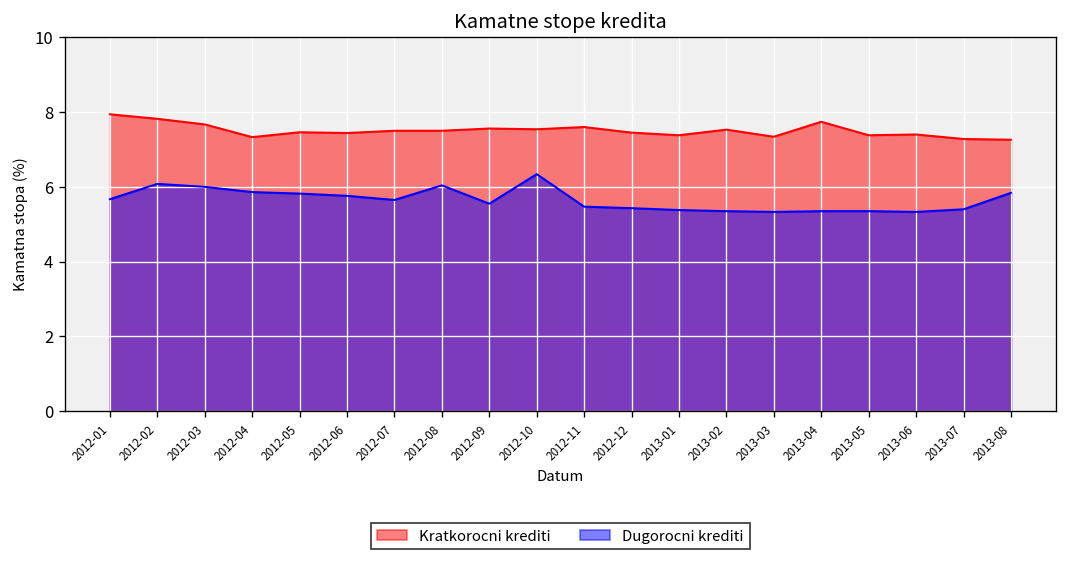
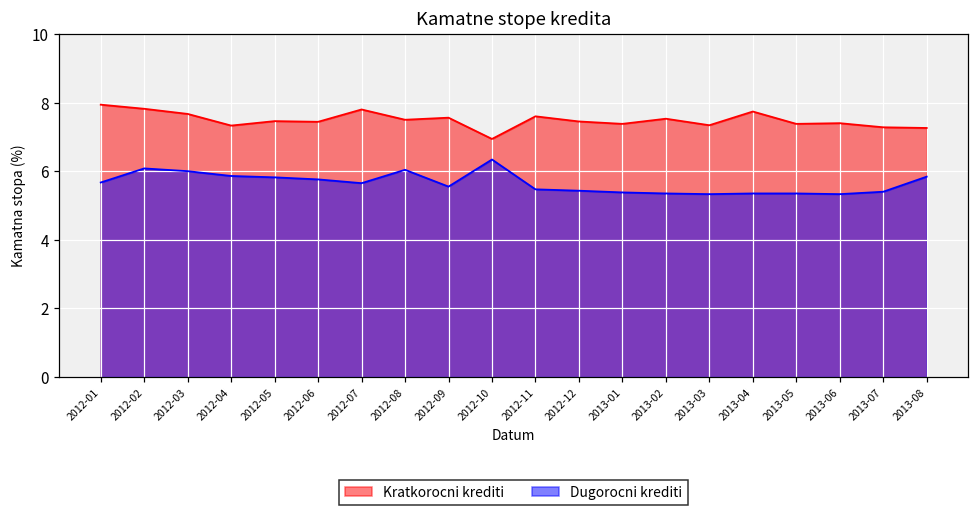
Kratkorocni krediti, 2012-07: 7.5 -> 7.8
Kratkorocni krediti, 2012-10: 7.5 -> 6.9
